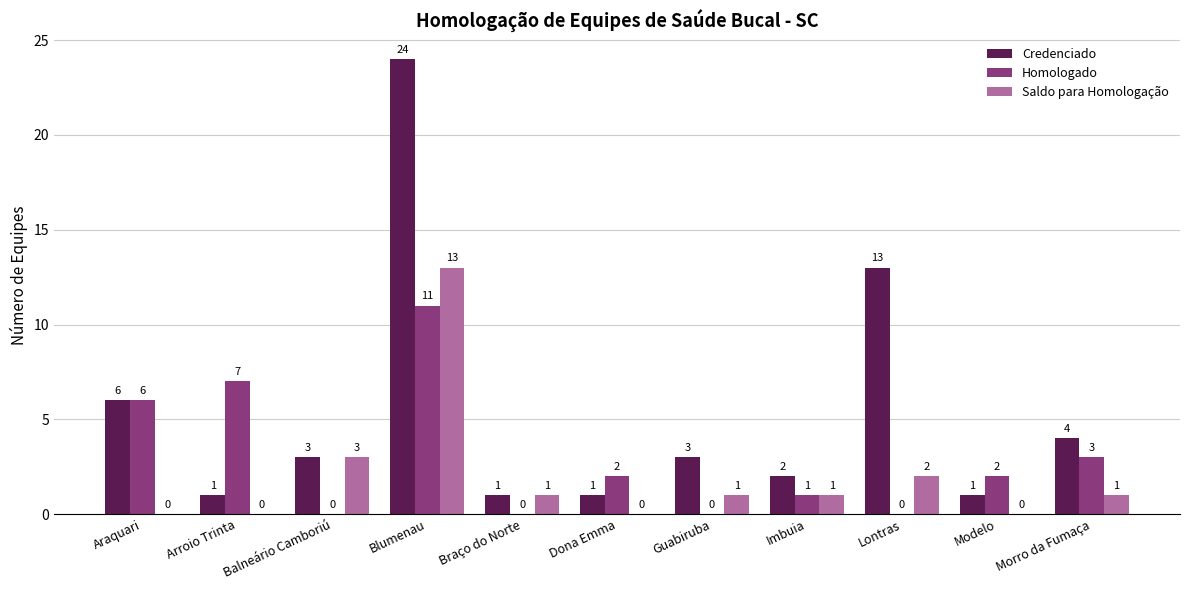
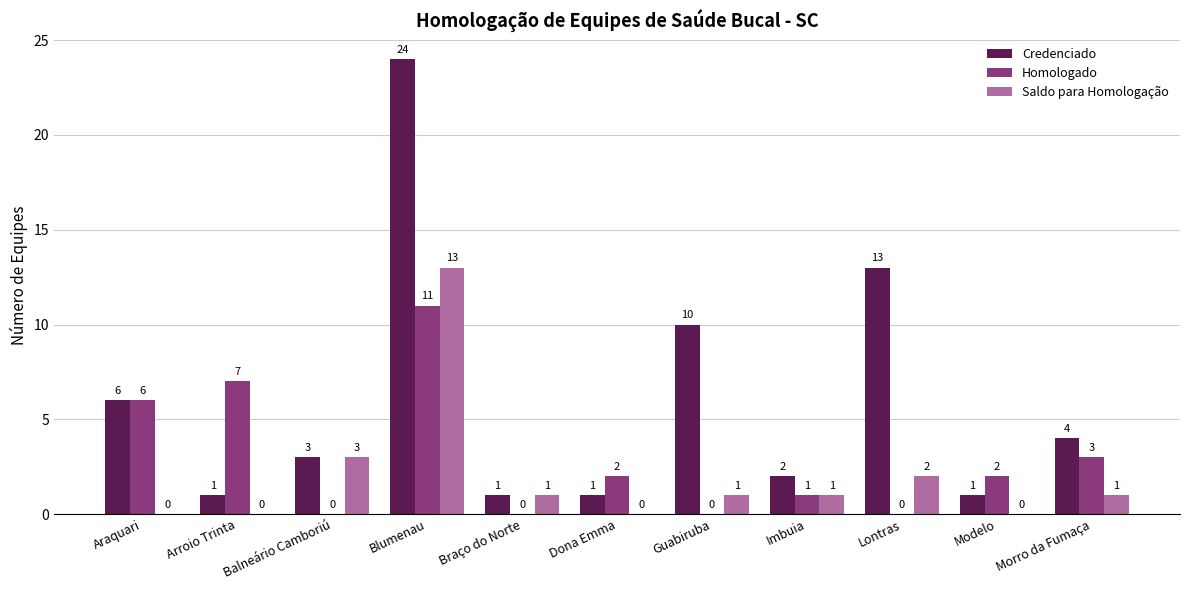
Credenciado, Guabiruba: 3 -> 10
